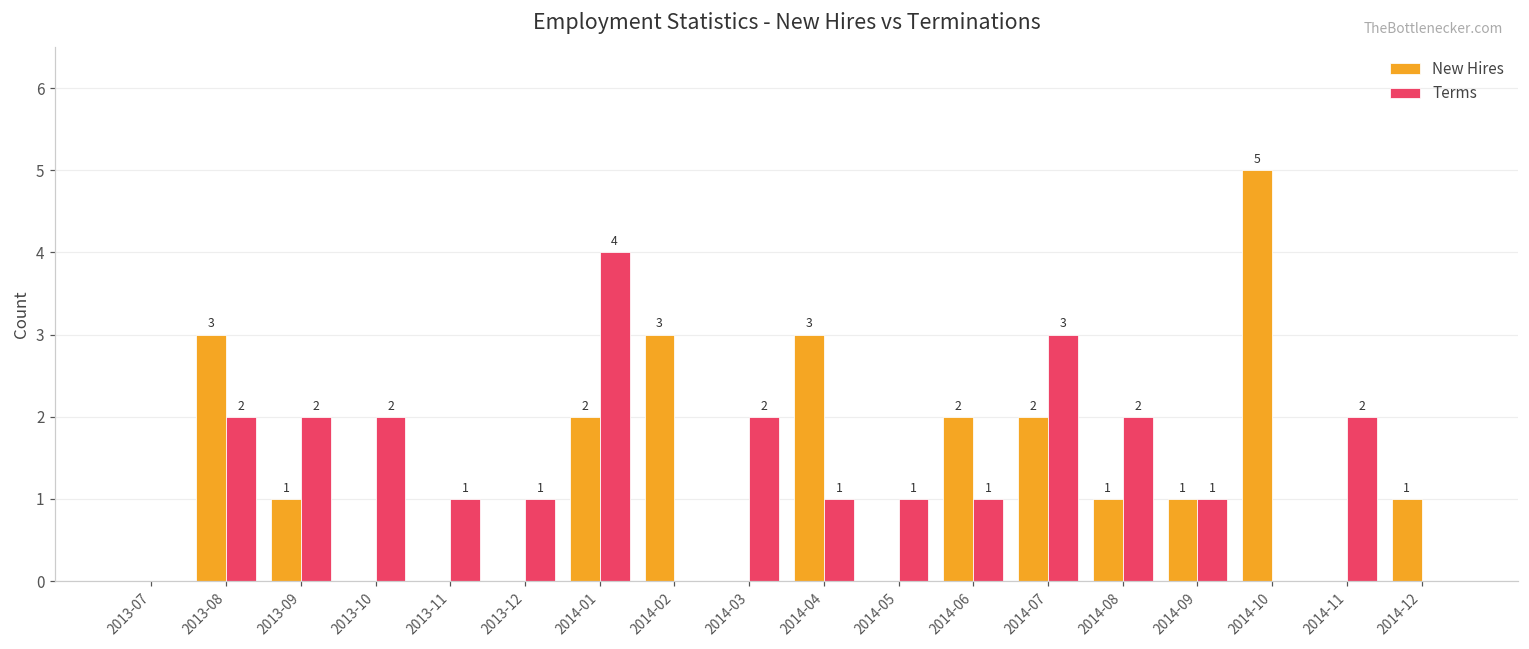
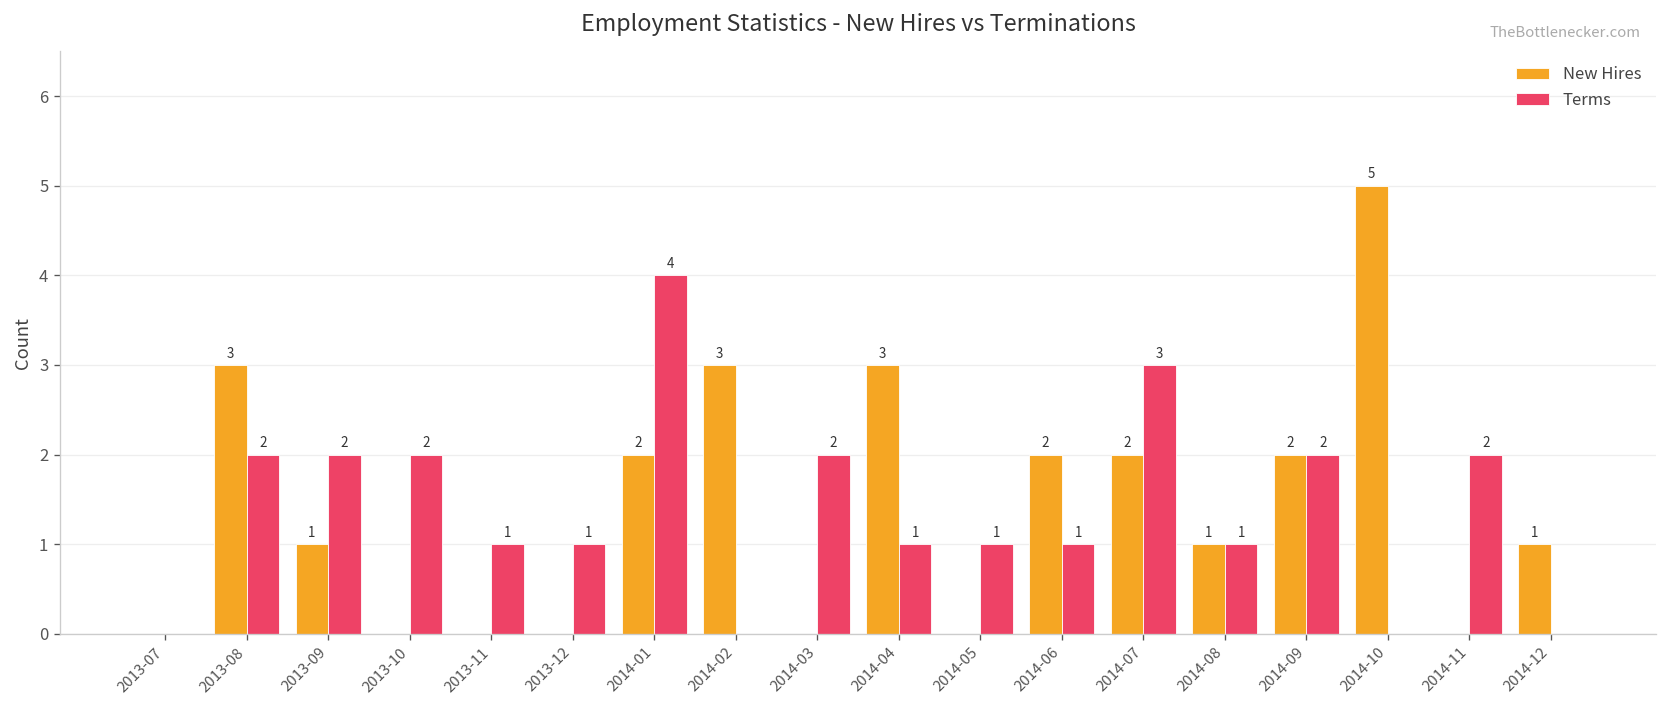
Terms, 2014-08: 2 -> 1
New Hires, 2014-09: 1 -> 2
Terms, 2014-09: 1 -> 2
